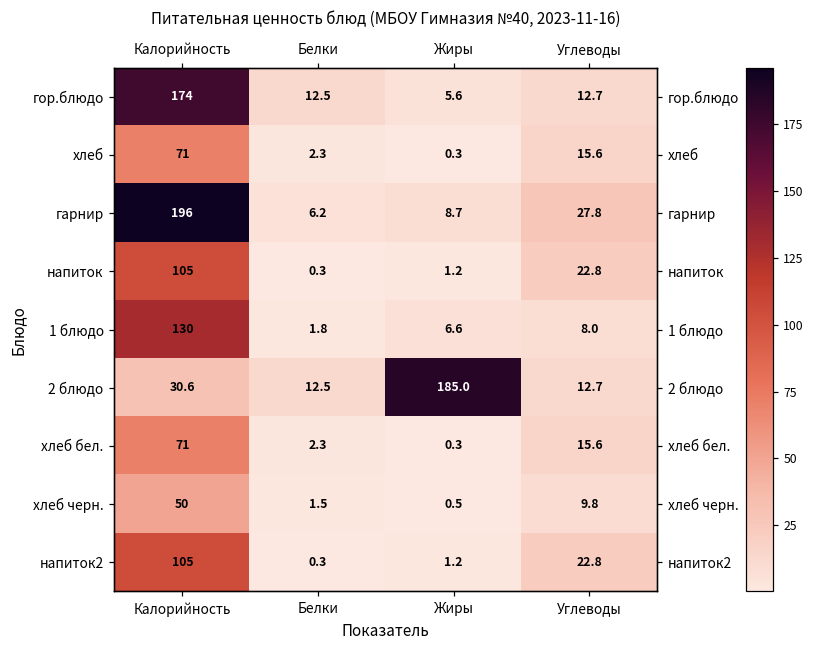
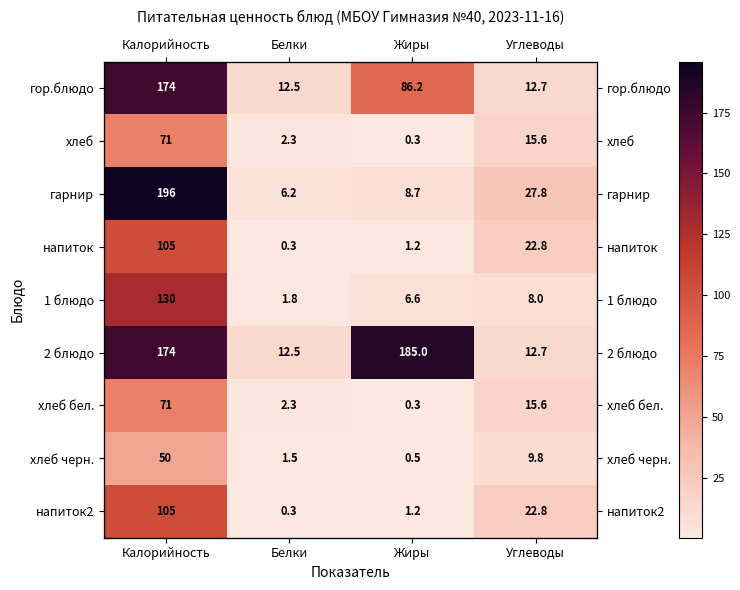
гор.блюдо, Жиры: 5.6 -> 86.2
2 блюдо, Калорийность: 30.6 -> 174
